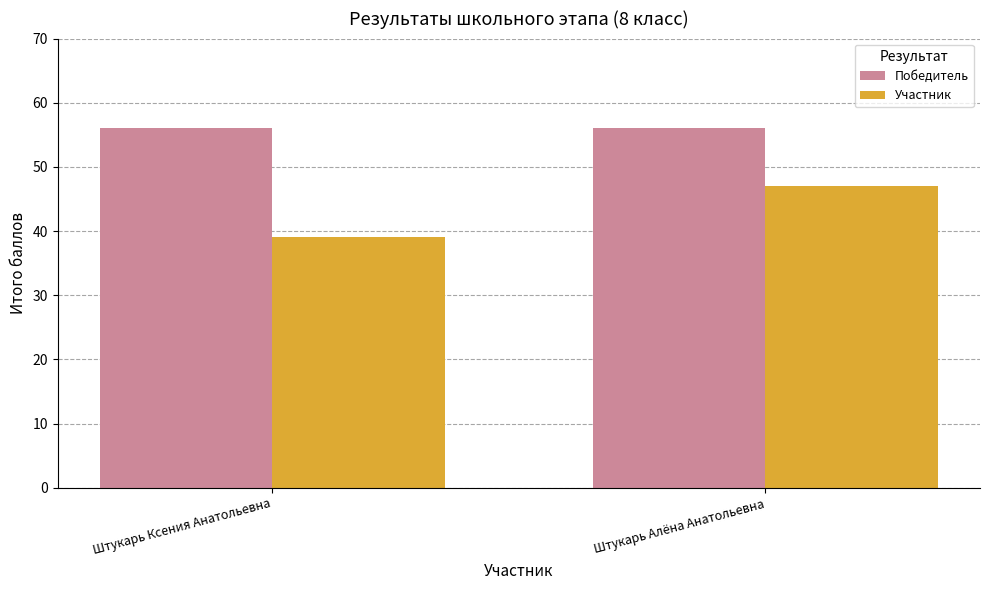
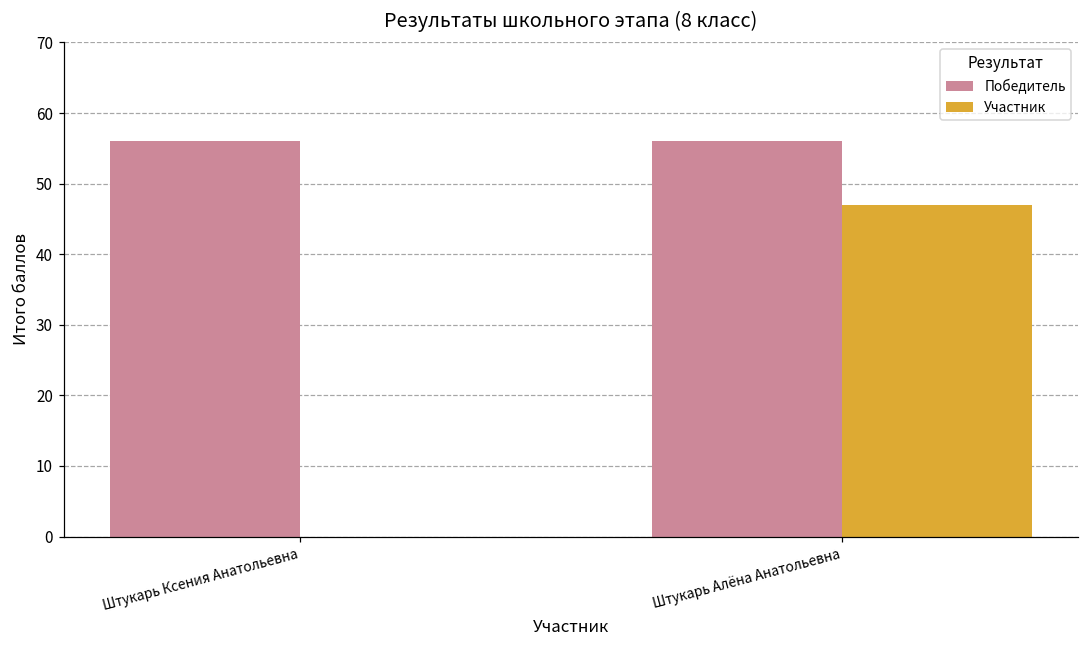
Участник, Штукарь Ксения Анатольевна: 39 -> 0
